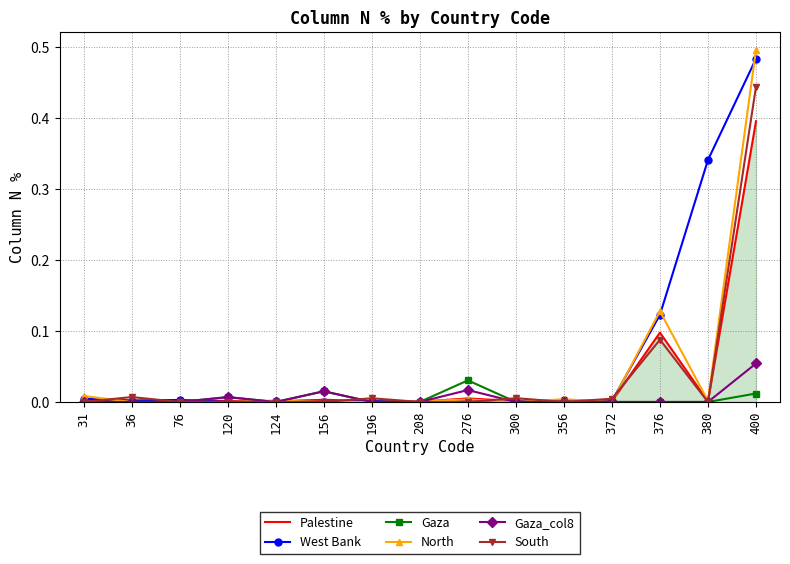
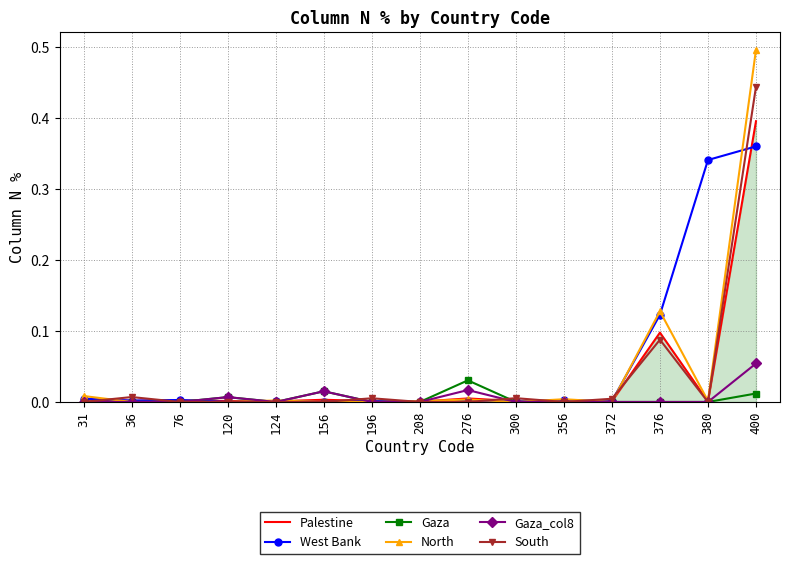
West Bank, 400: 0.48 -> 0.36
